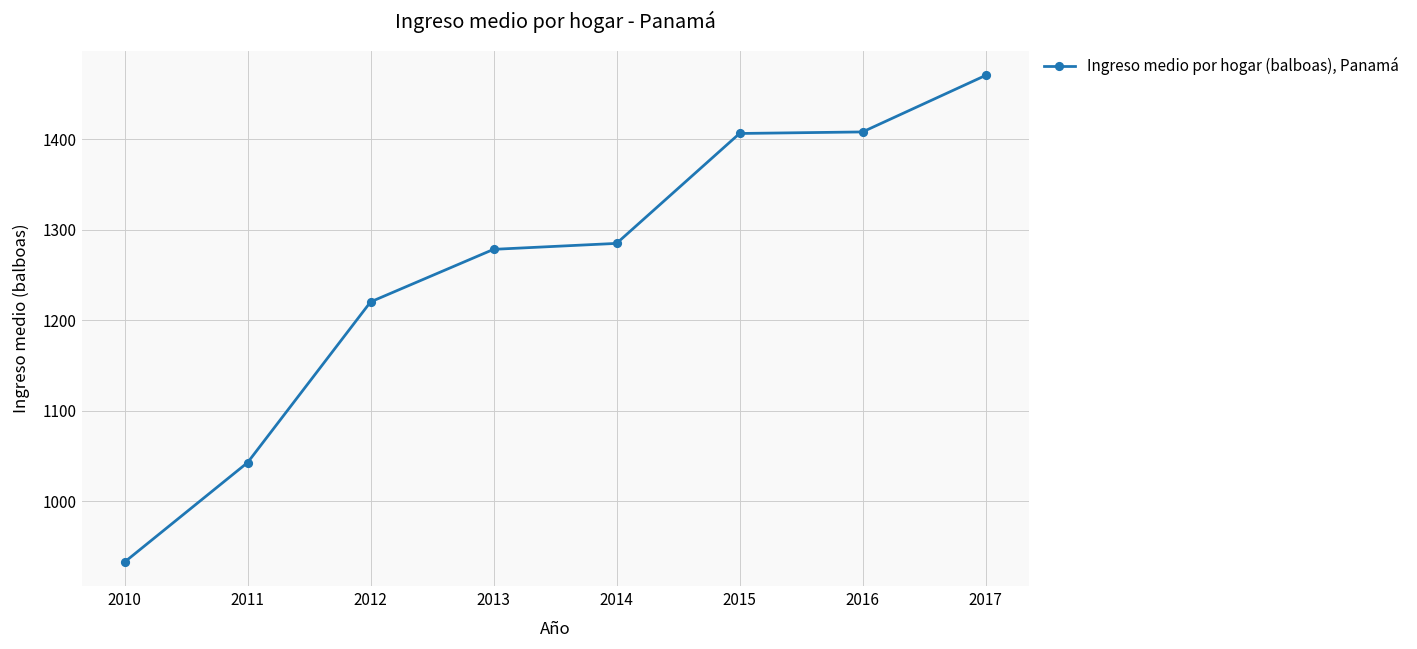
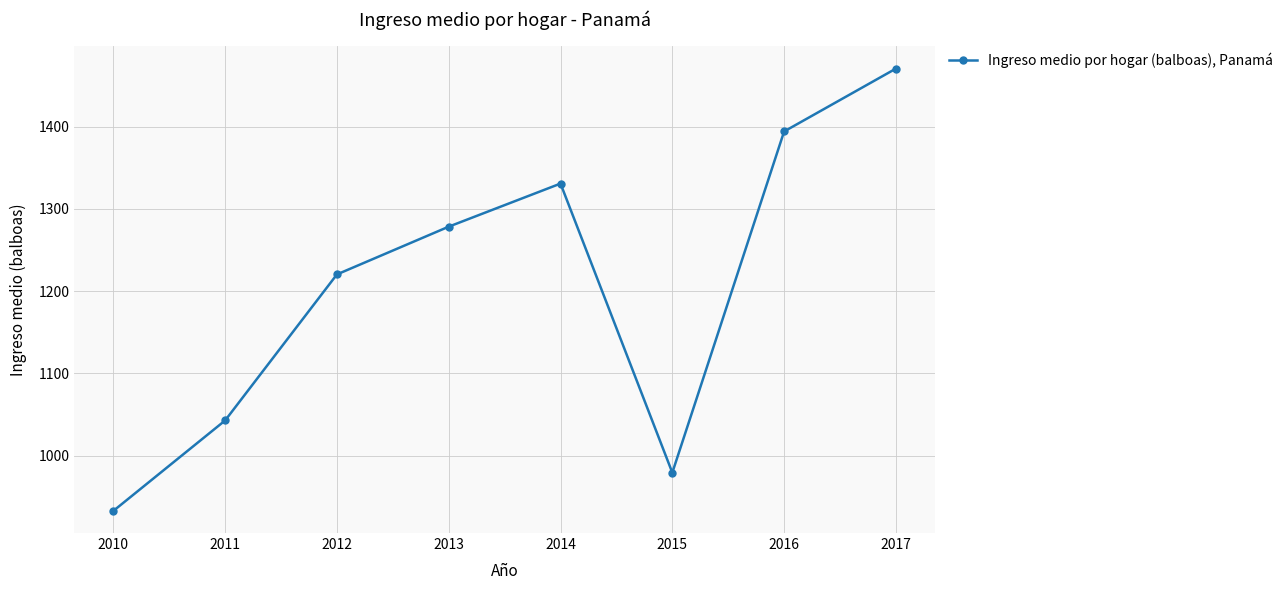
2014: 1290 -> 1330
2015: 1410 -> 980
2016: 1410 -> 1390
